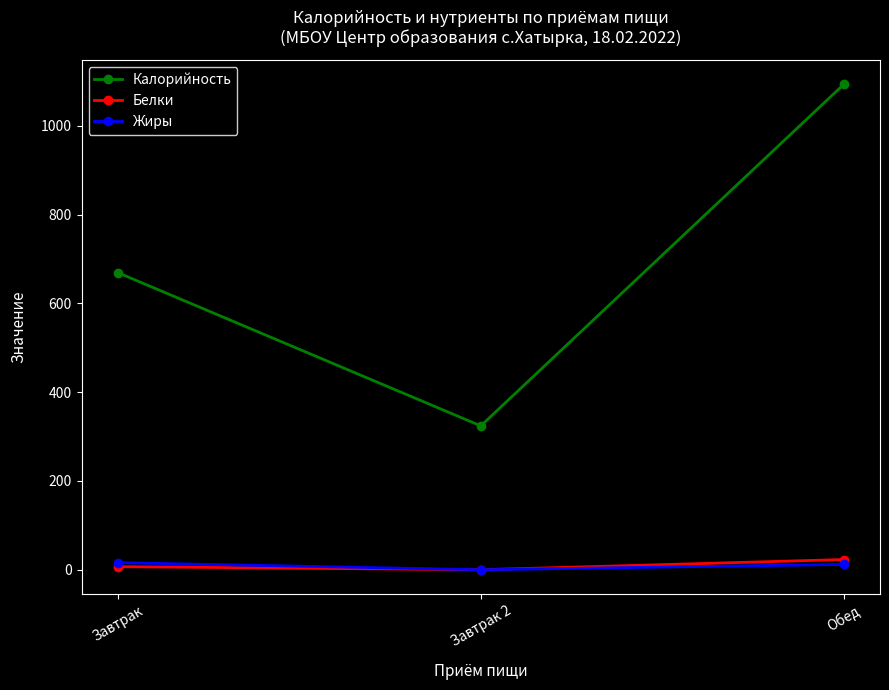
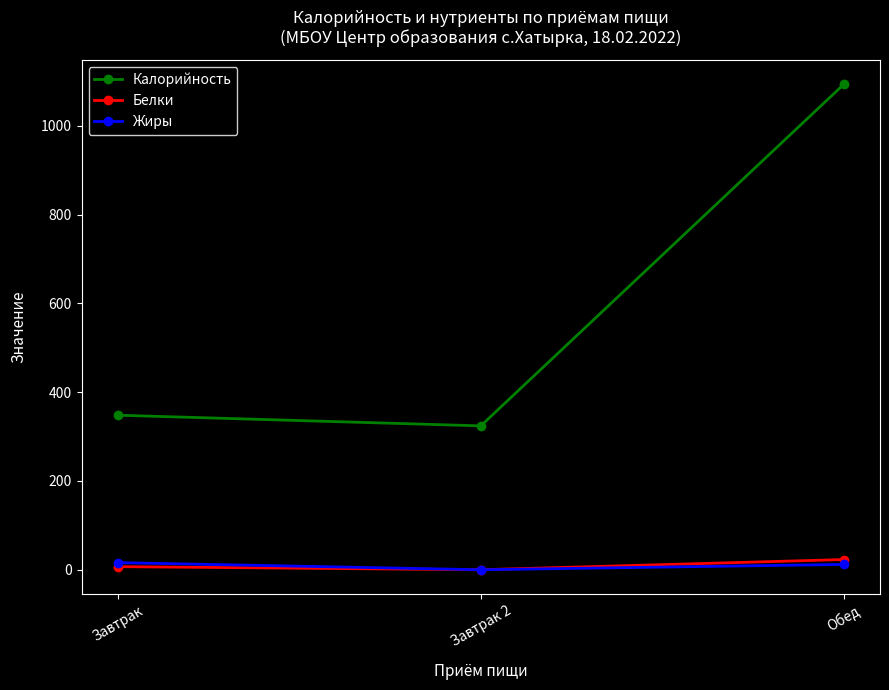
Калорийность, Завтрак: 670 -> 350
